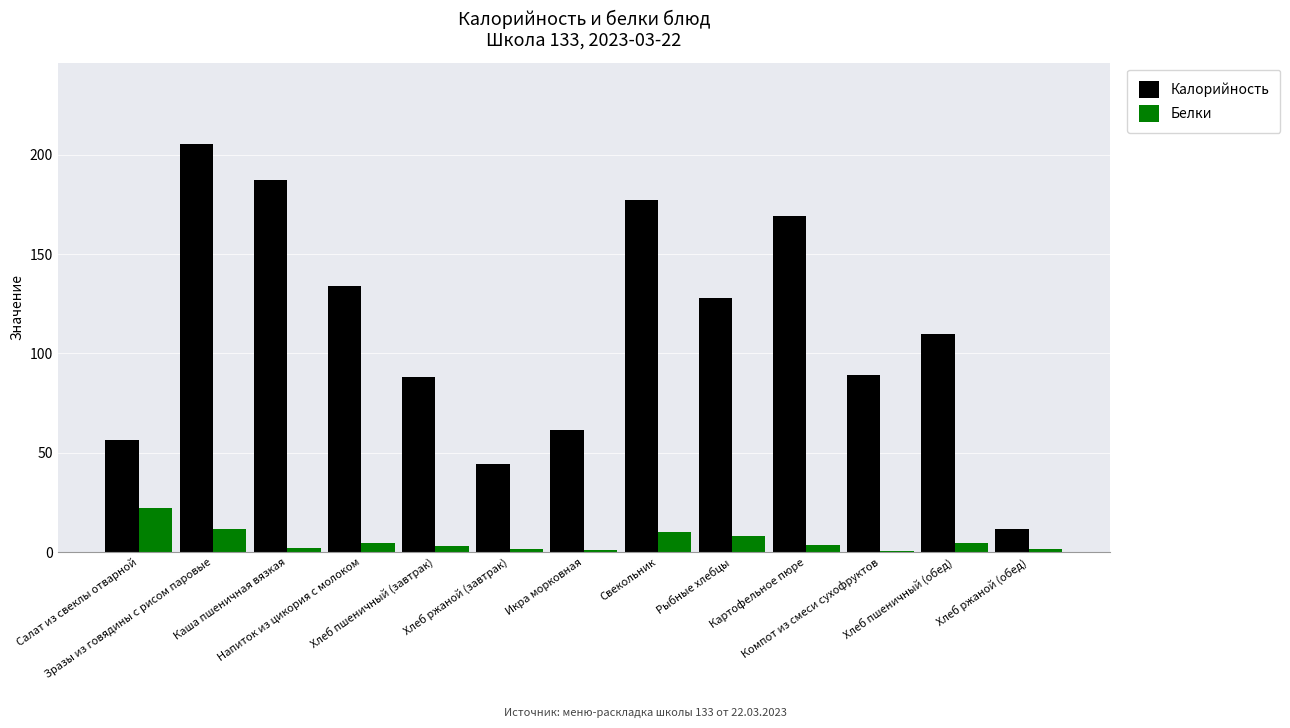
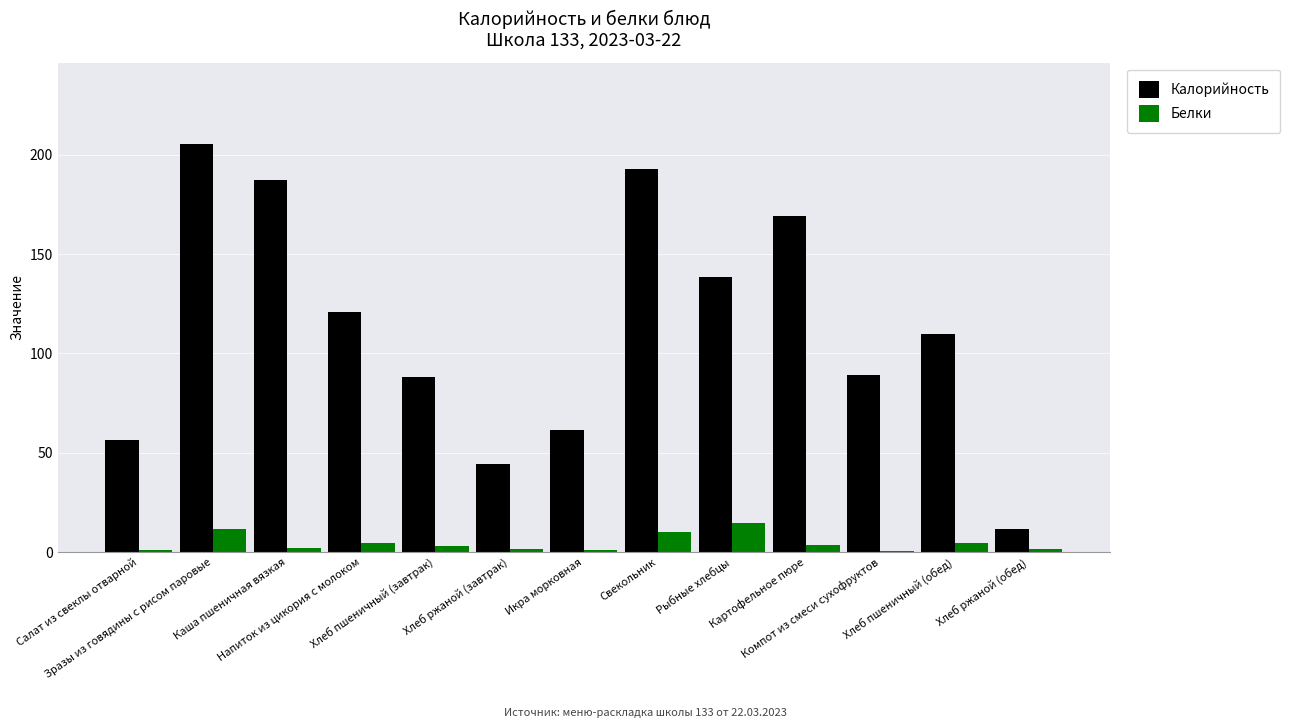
Белки, Салат из свеклы отварной: 22 -> 1
Калорийность, Напиток из цикория с молоком: 134 -> 121
Калорийность, Свекольник: 177 -> 193
Калорийность, Рыбные хлебцы: 128 -> 139
Белки, Рыбные хлебцы: 8 -> 14
